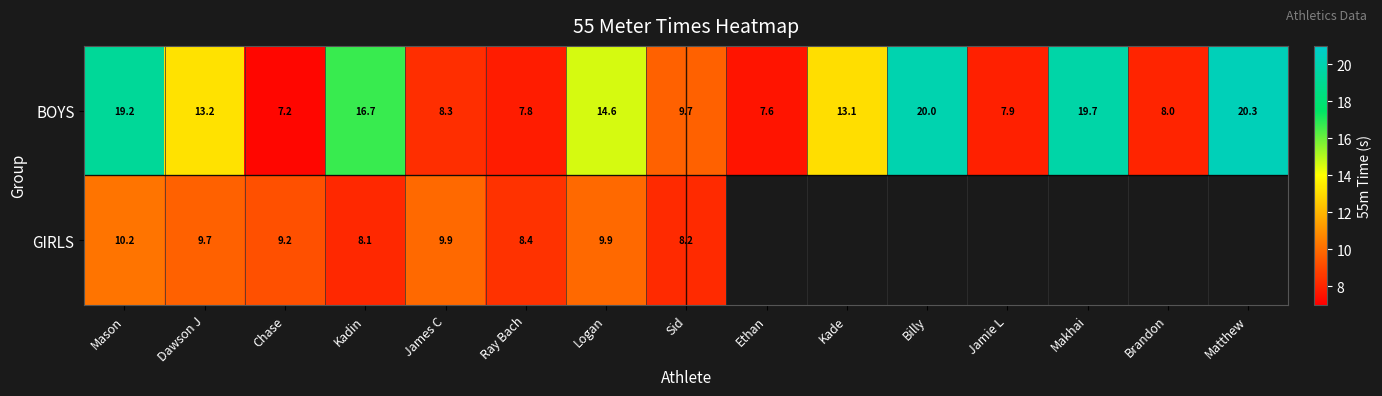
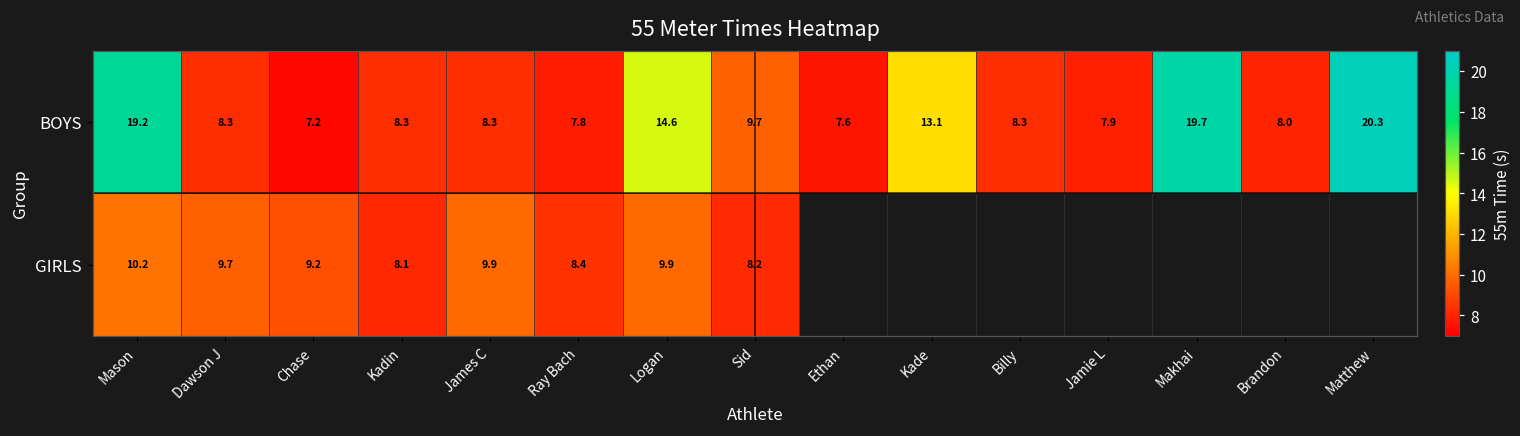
BOYS, Dawson J: 13.2 -> 8.3
BOYS, Kadin: 16.7 -> 8.3
BOYS, Billy: 20.0 -> 8.3
